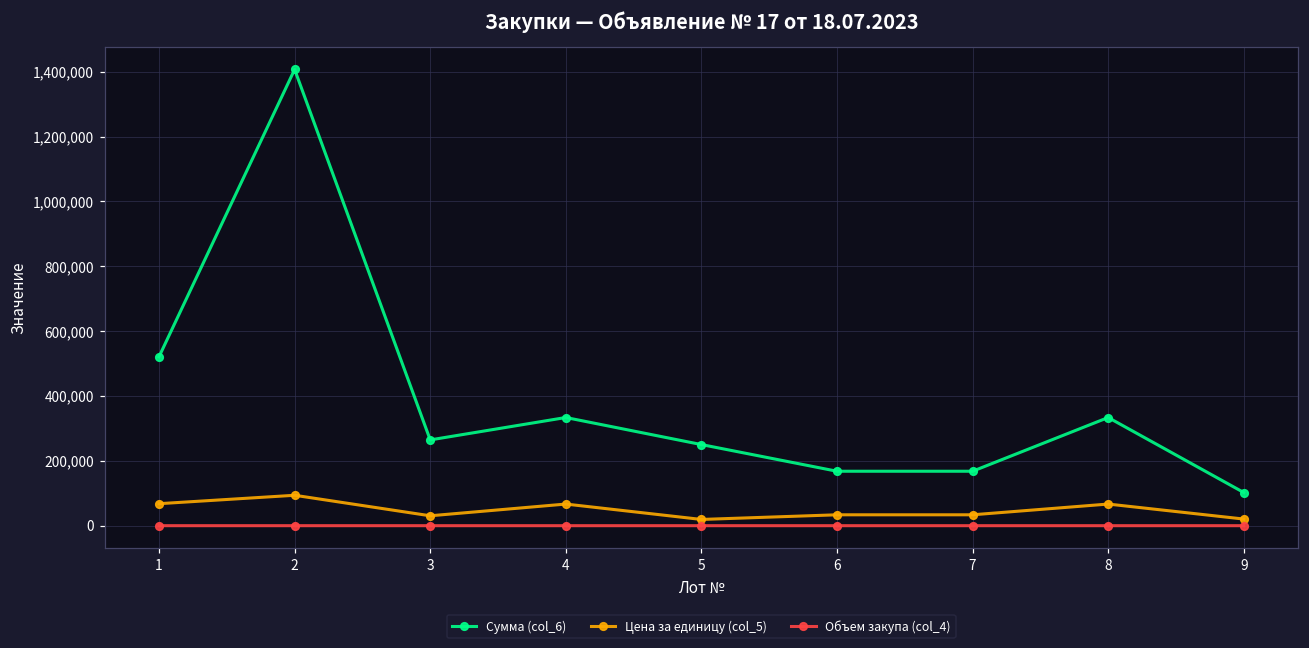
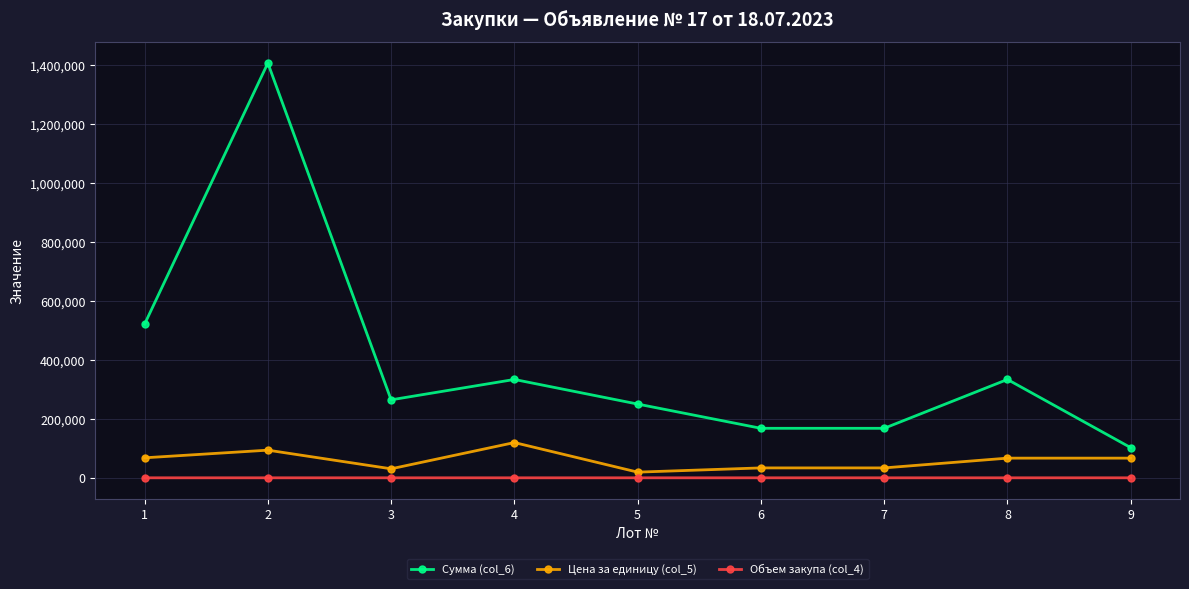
Цена за единицу (col_5), 4: 70,000 -> 120,000
Цена за единицу (col_5), 9: 20,000 -> 70,000
